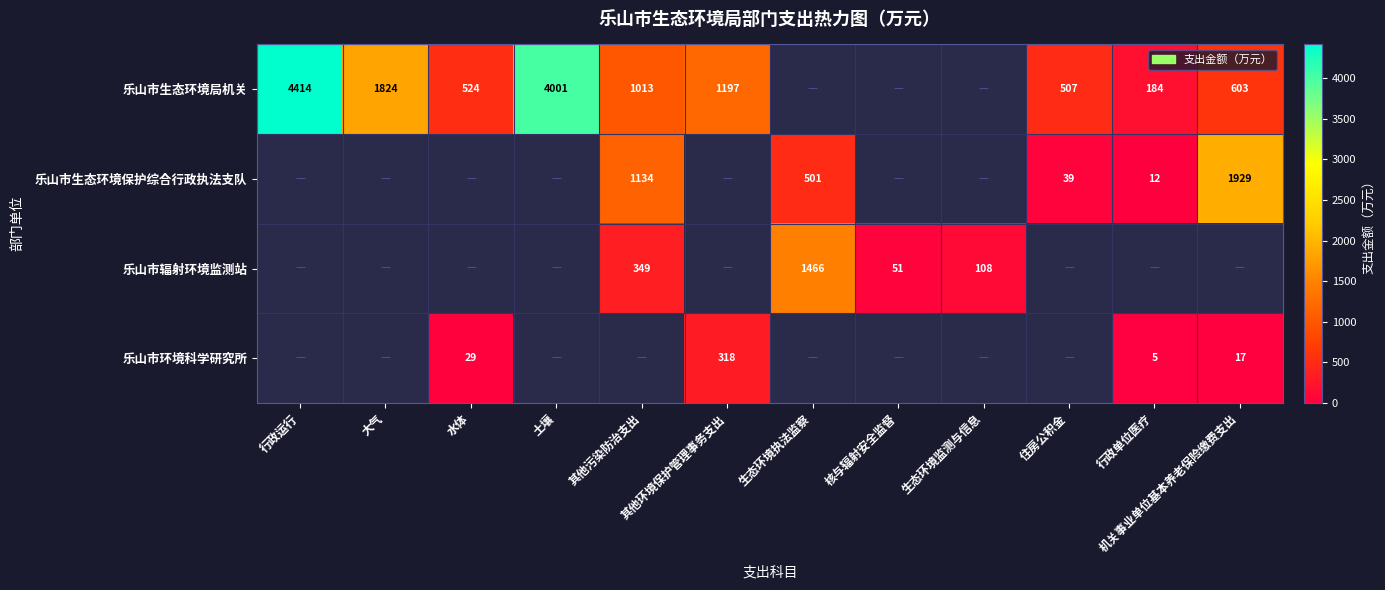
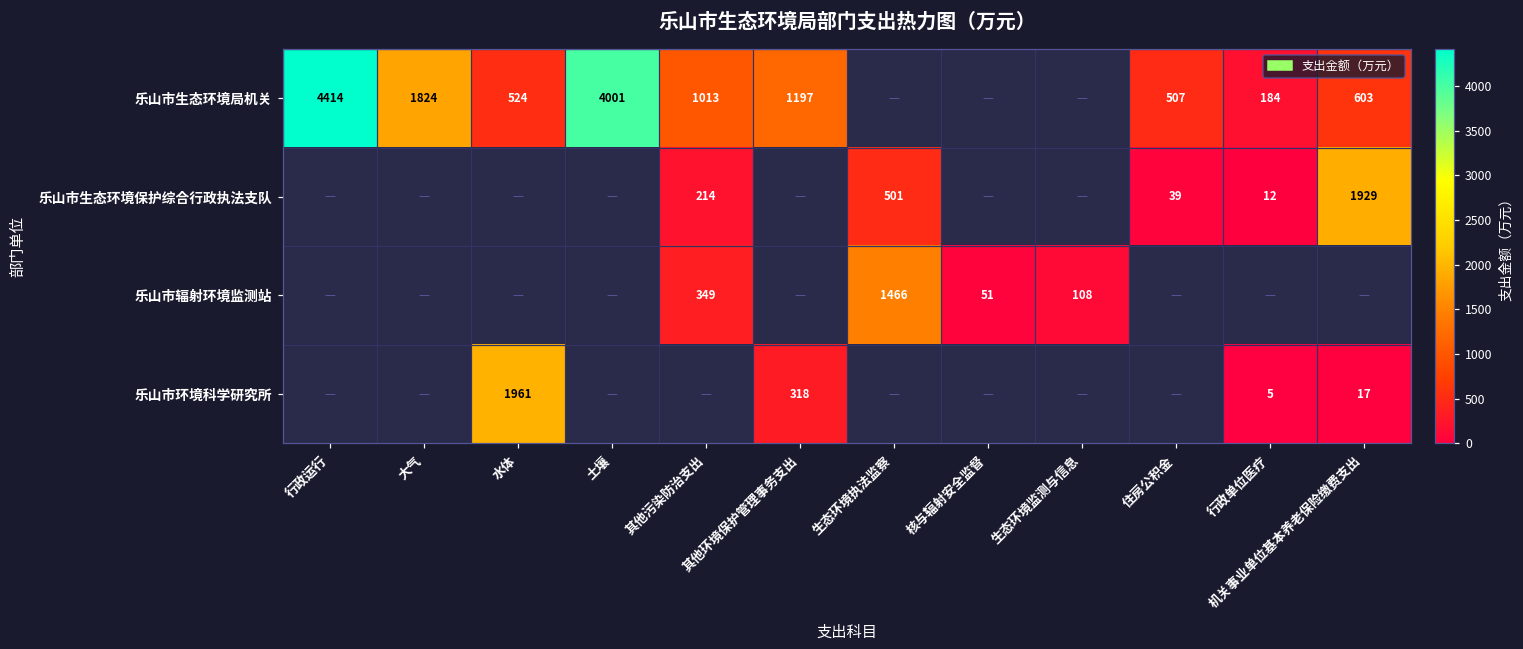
乐山市生态环境保护综合行政执法支队, 其他污染防治支出: 1134 -> 214
乐山市环境科学研究所, 水体: 29 -> 1961
